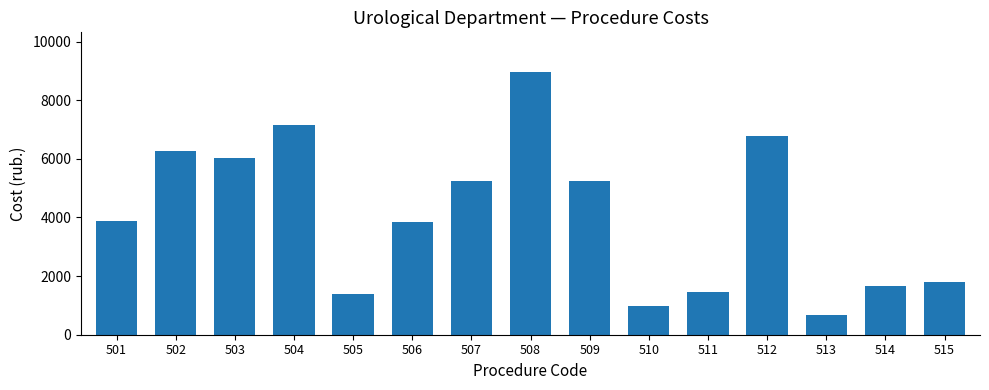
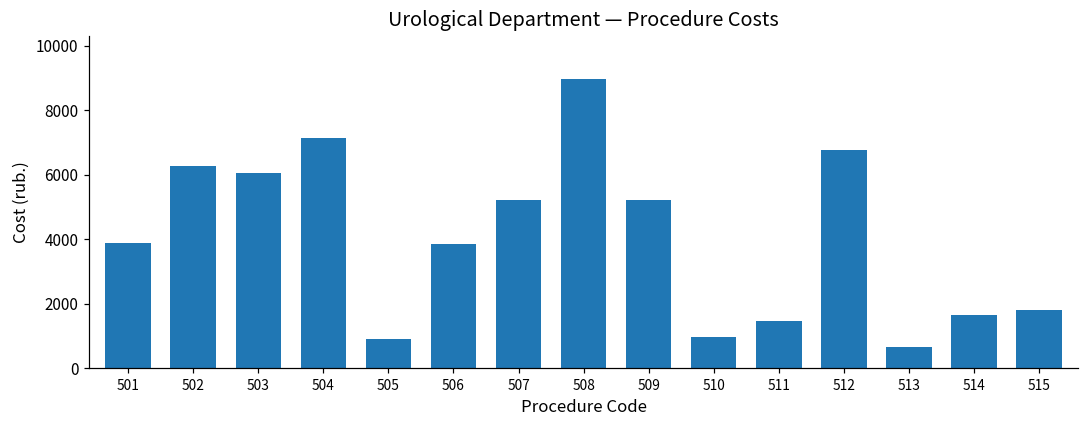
505: 1400 -> 900
